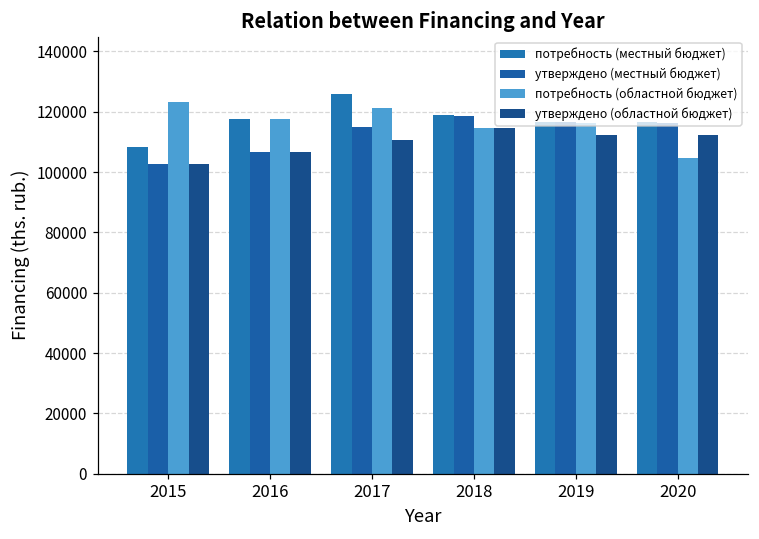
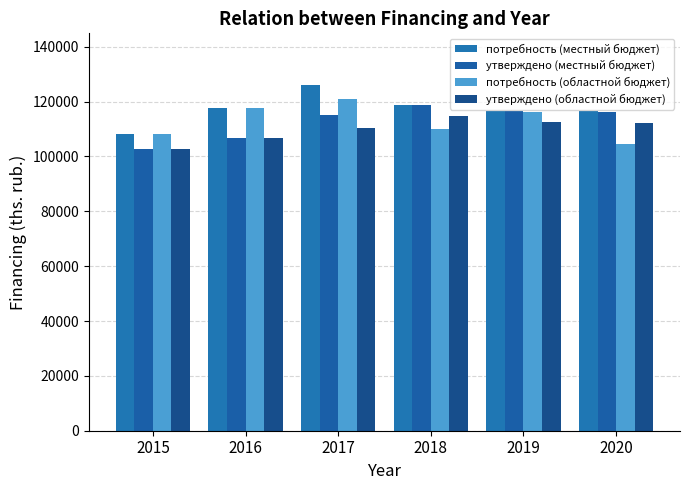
потребность (областной бюджет), 2015: 123000 -> 108000
потребность (областной бюджет), 2018: 115000 -> 110000
